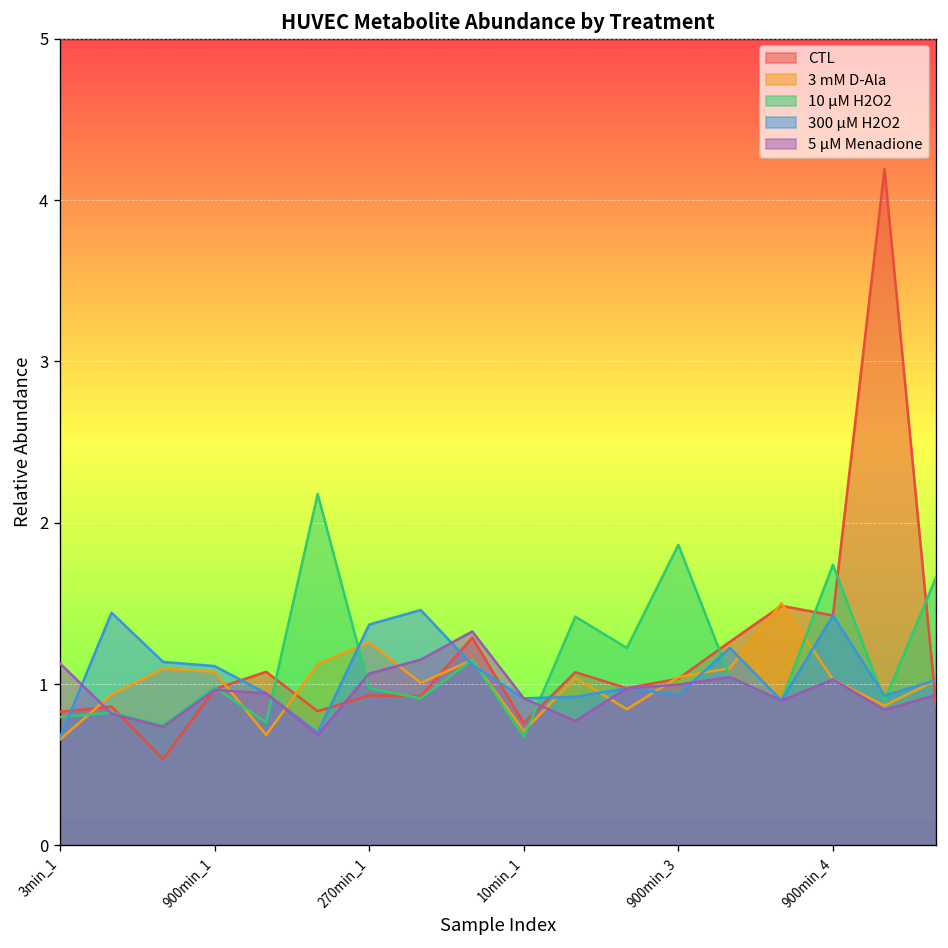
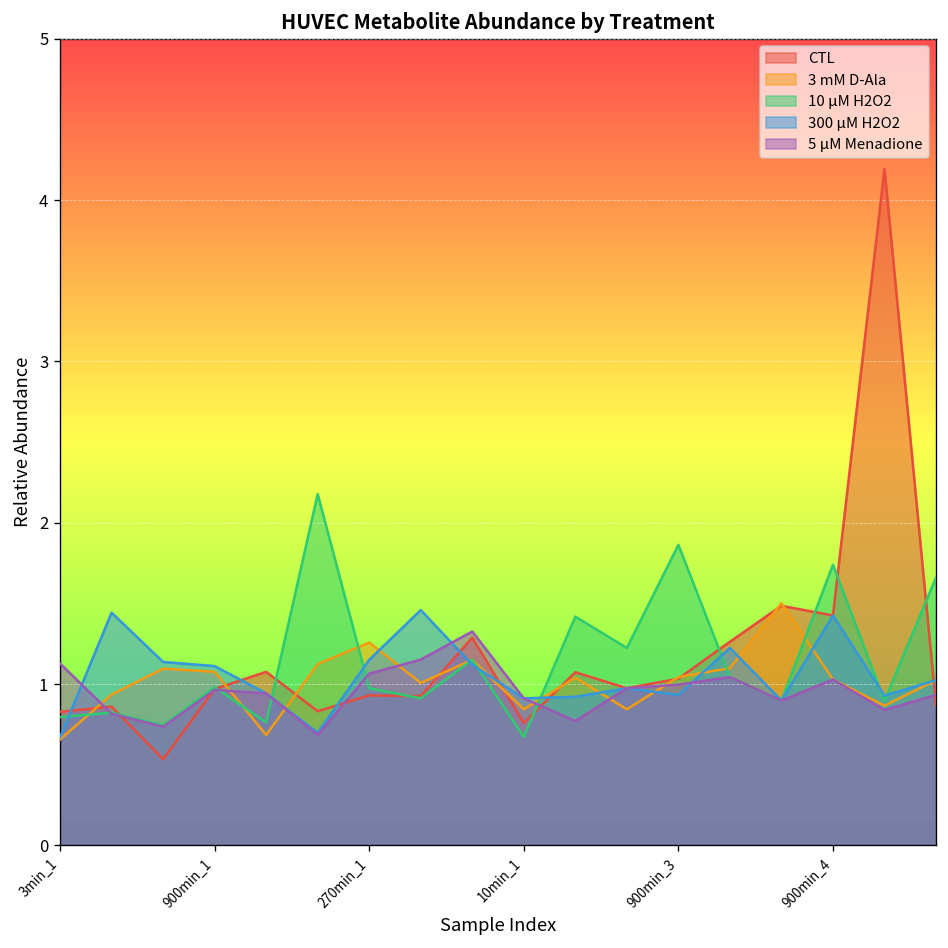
300 µM H2O2, 270min_1: 1.37 -> 1.15
3 mM D-Ala, 10min_1: 0.71 -> 0.84
